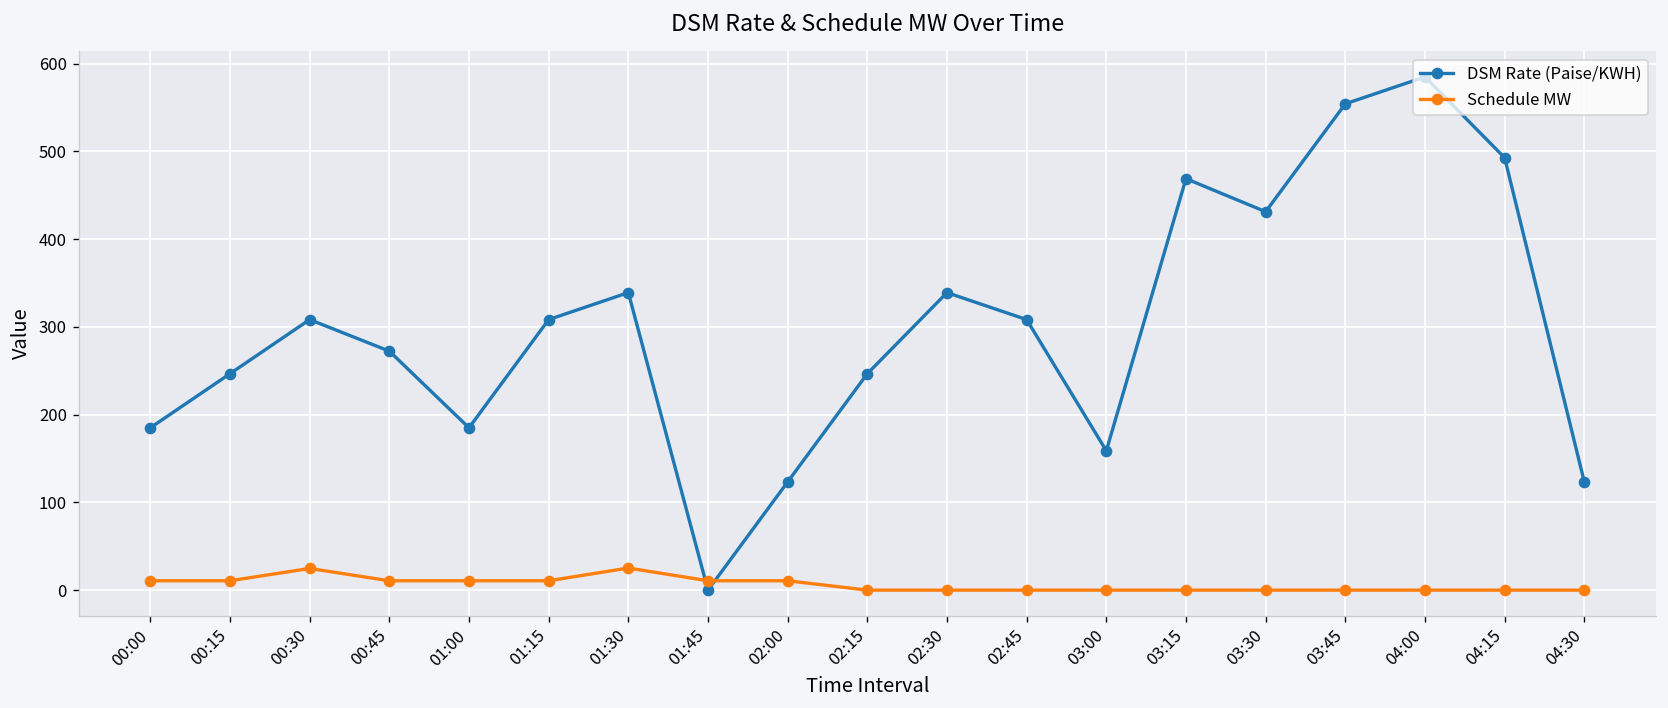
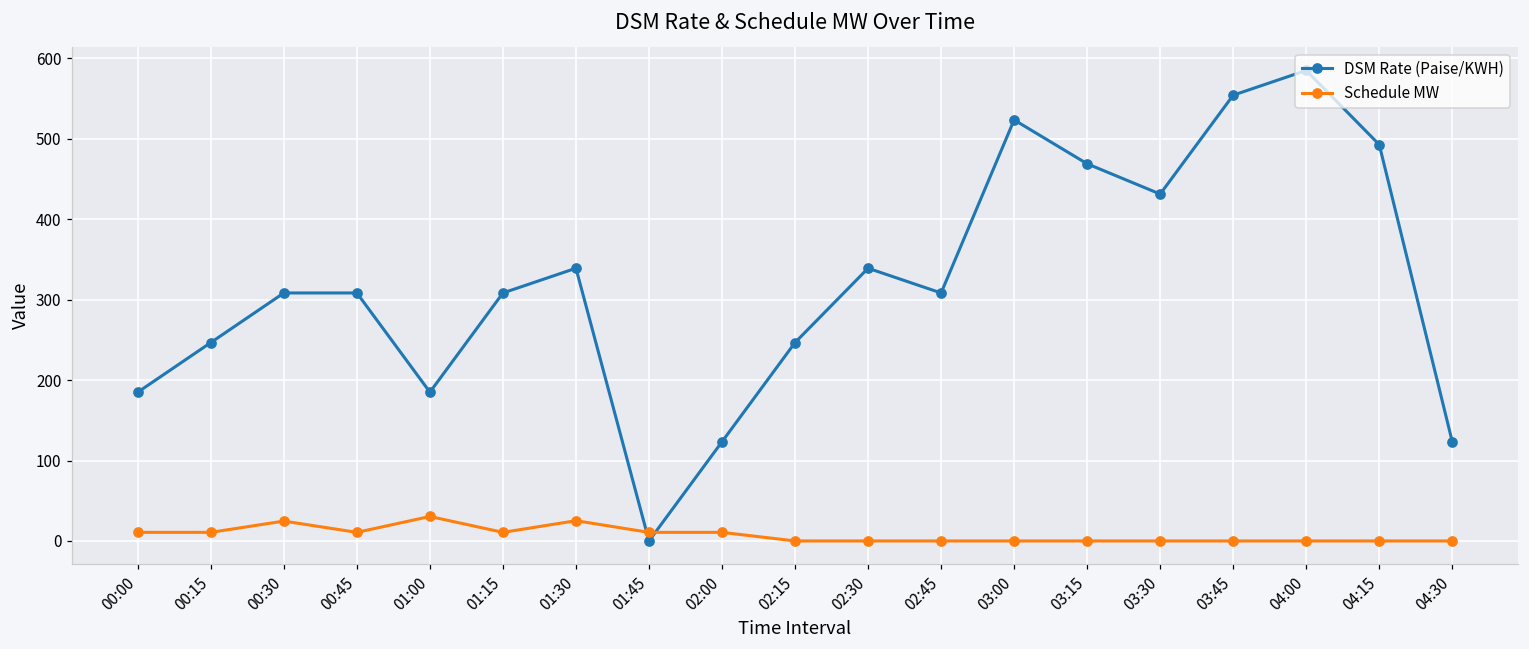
DSM Rate (Paise/KWH), 00:45: 270 -> 310
Schedule MW, 01:00: 10 -> 30
DSM Rate (Paise/KWH), 03:00: 160 -> 520
